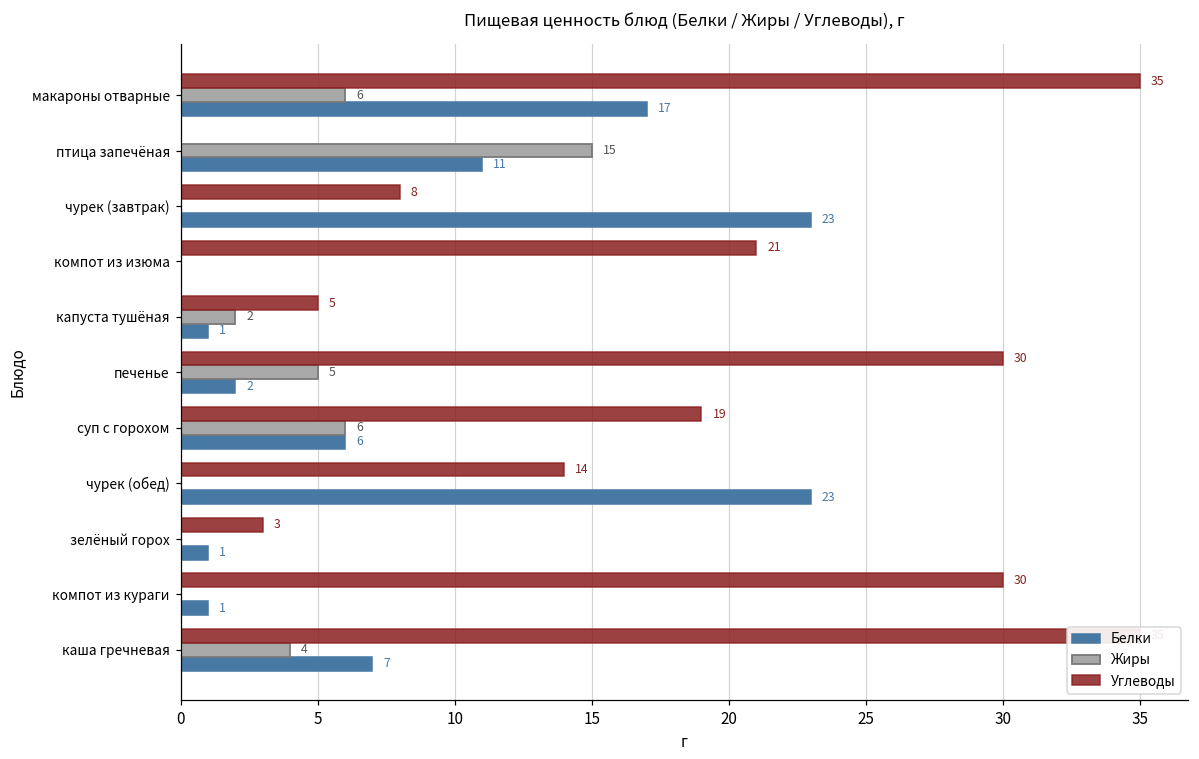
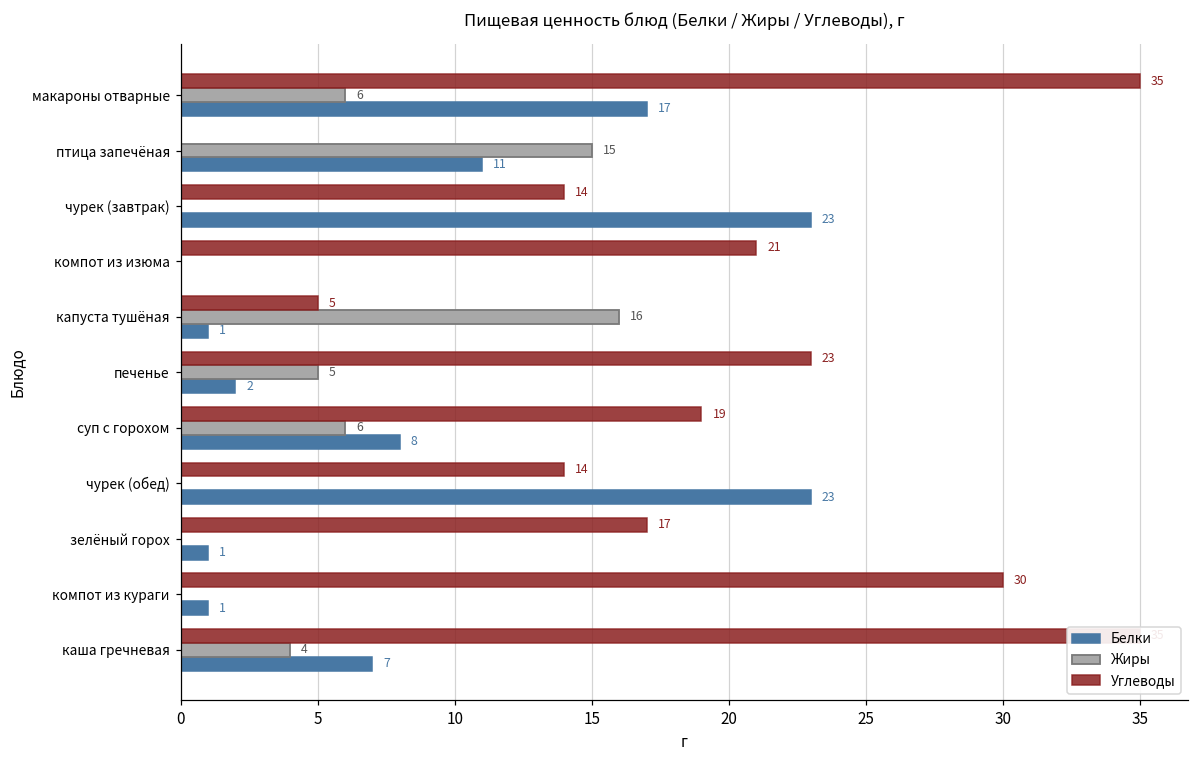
Углеводы, чурек (завтрак): 8 -> 14
Жиры, капуста тушёная: 2 -> 16
Углеводы, печенье: 30 -> 23
Белки, суп с горохом: 6 -> 8
Углеводы, зелёный горох: 3 -> 17
